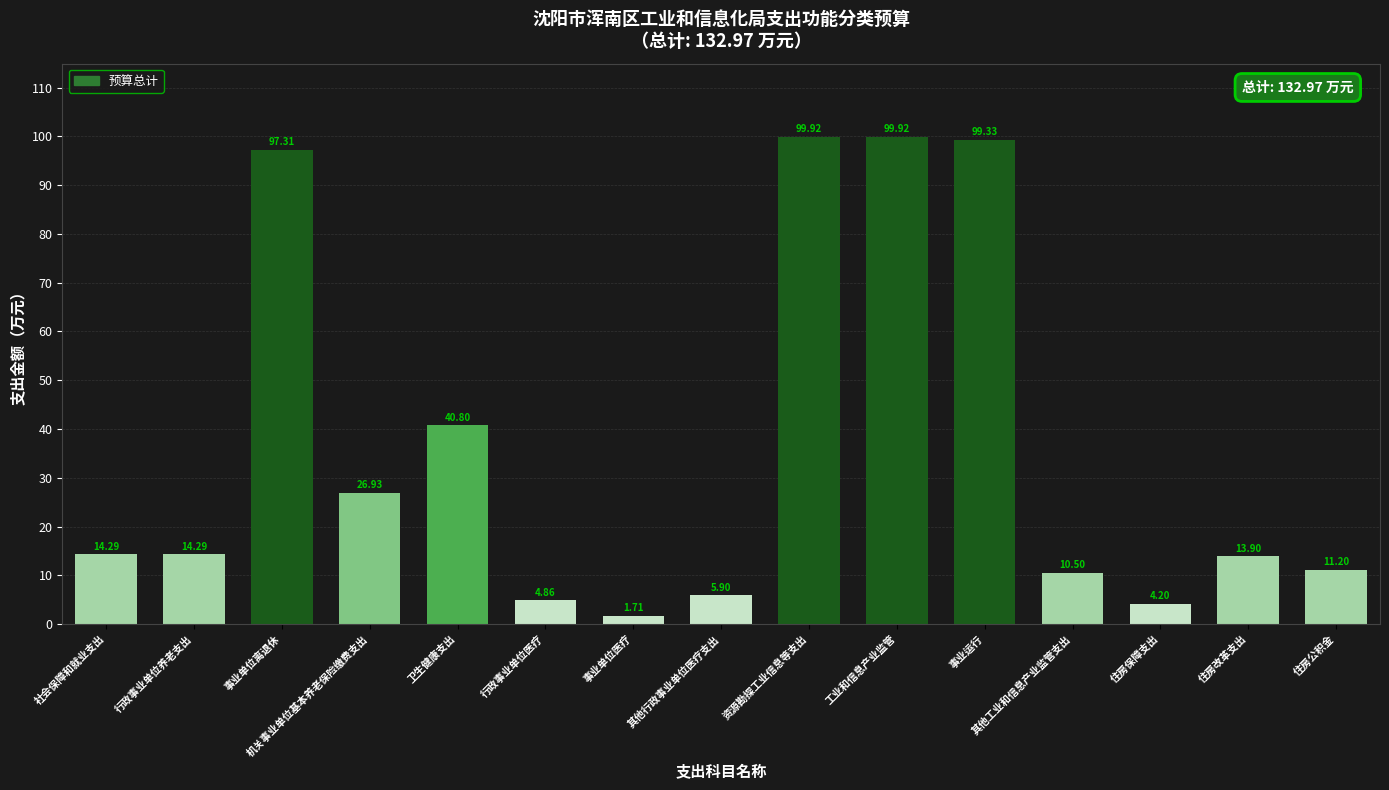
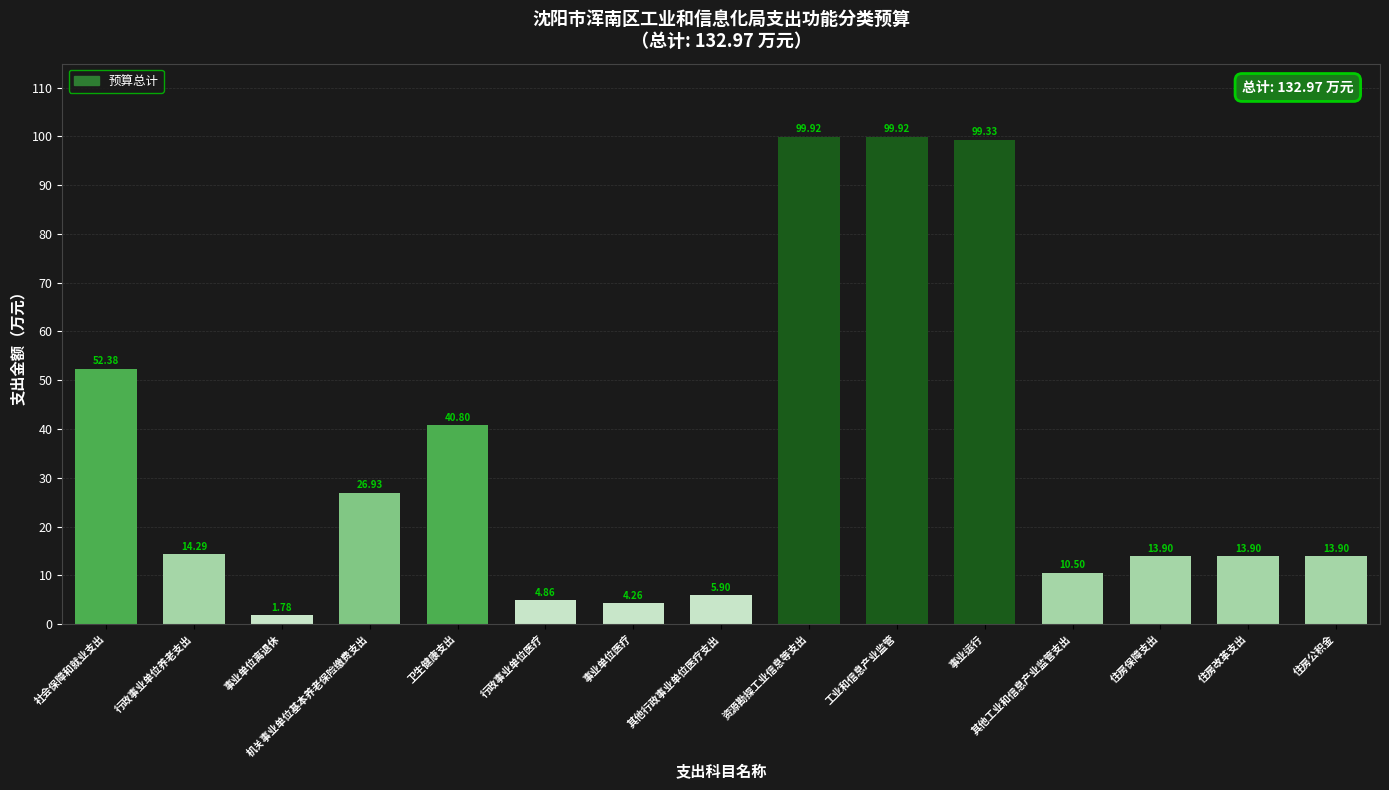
社会保障和就业支出: 14.29 -> 52.38
事业单位离退休: 97.31 -> 1.78
事业单位医疗: 1.71 -> 4.26
住房保障支出: 4.20 -> 13.90
住房公积金: 11.20 -> 13.90
